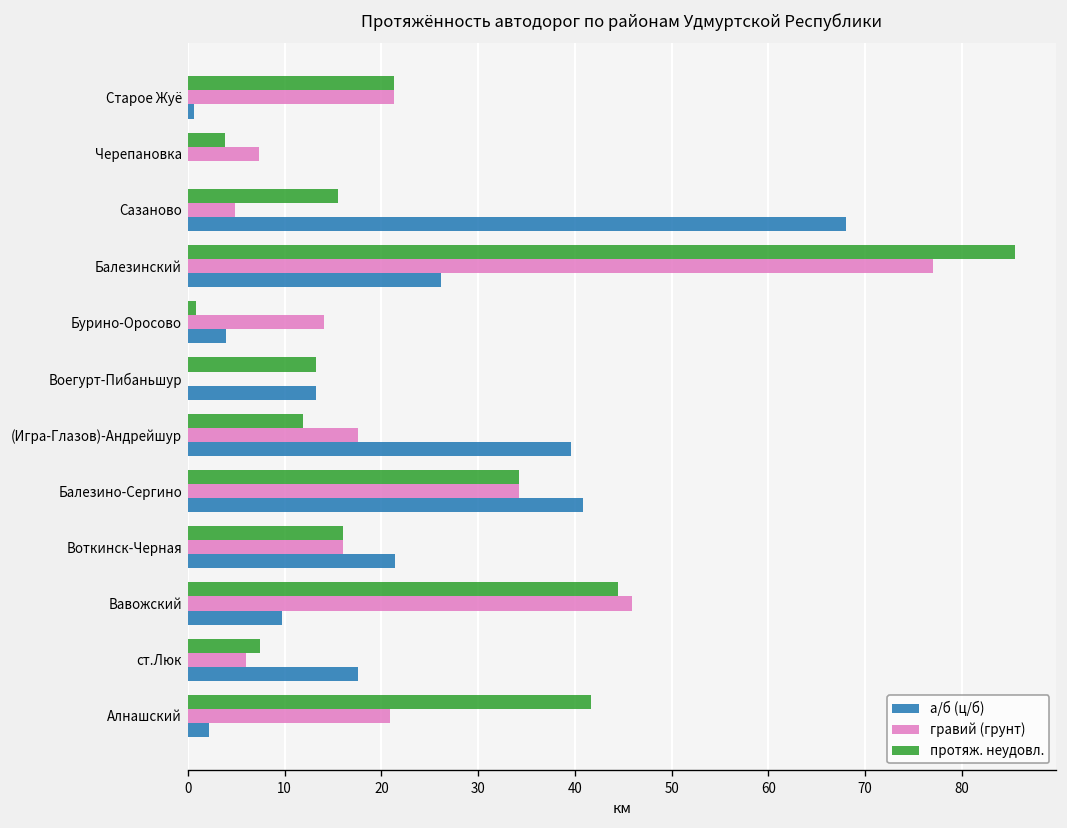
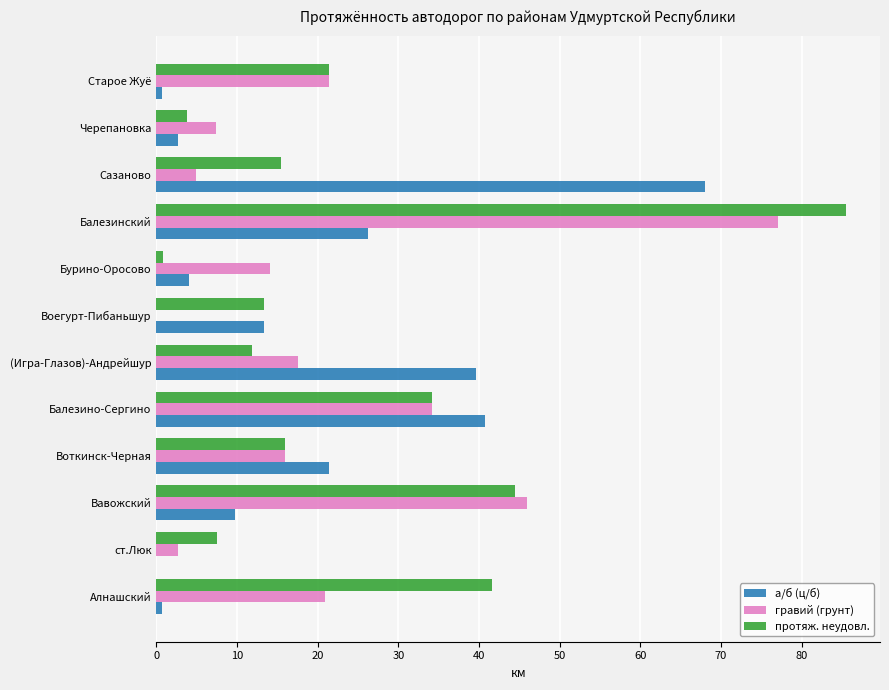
а/б (ц/б), Черепановка: 0 -> 3
гравий (грунт), ст.Люк: 6 -> 3
а/б (ц/б), ст.Люк: 18 -> 0
а/б (ц/б), Алнашский: 2 -> 1
